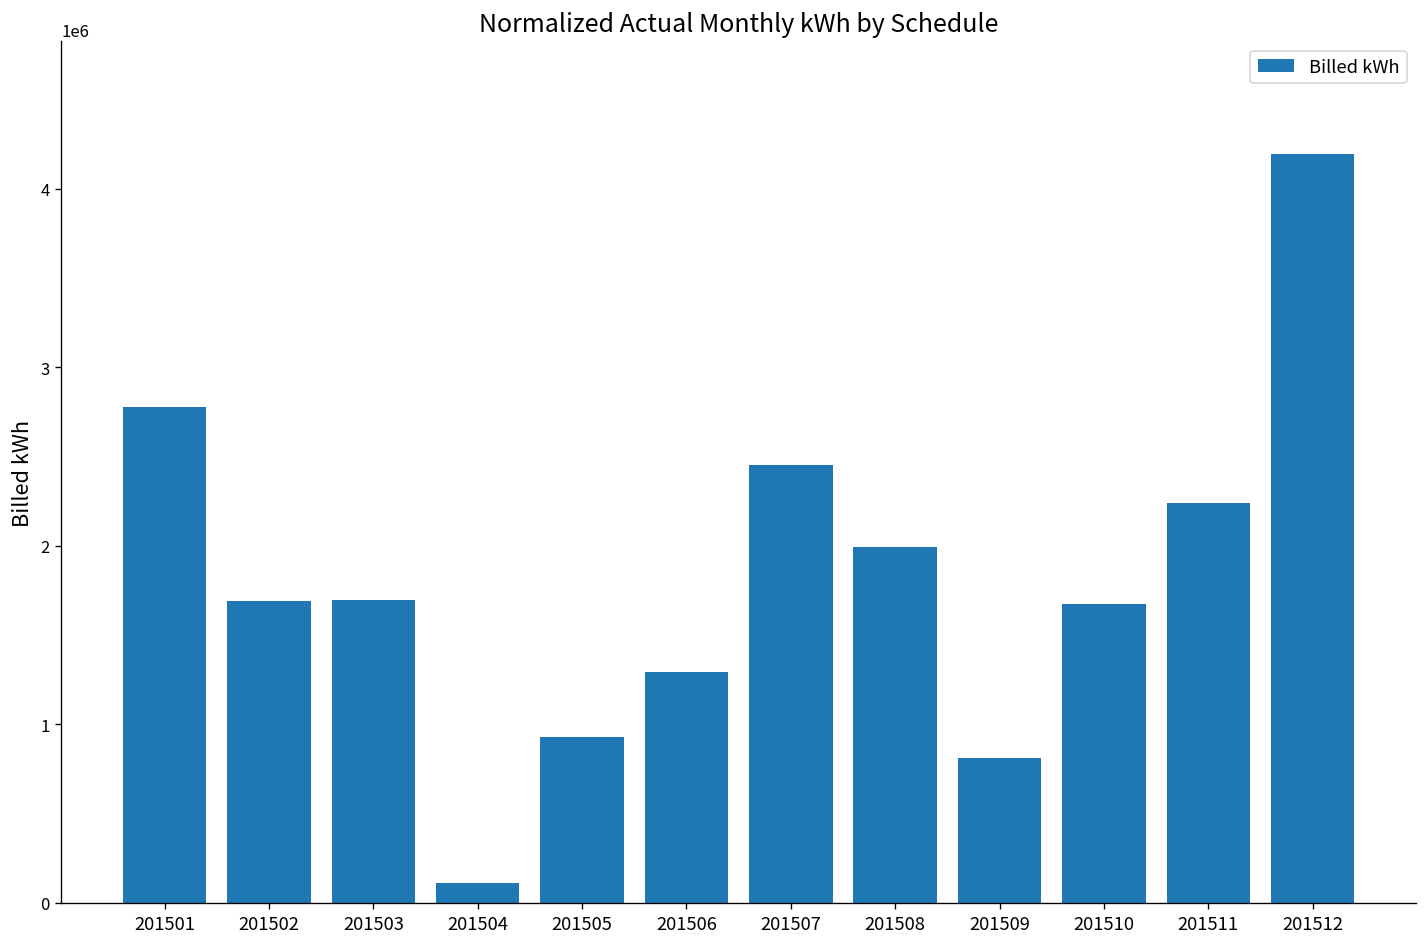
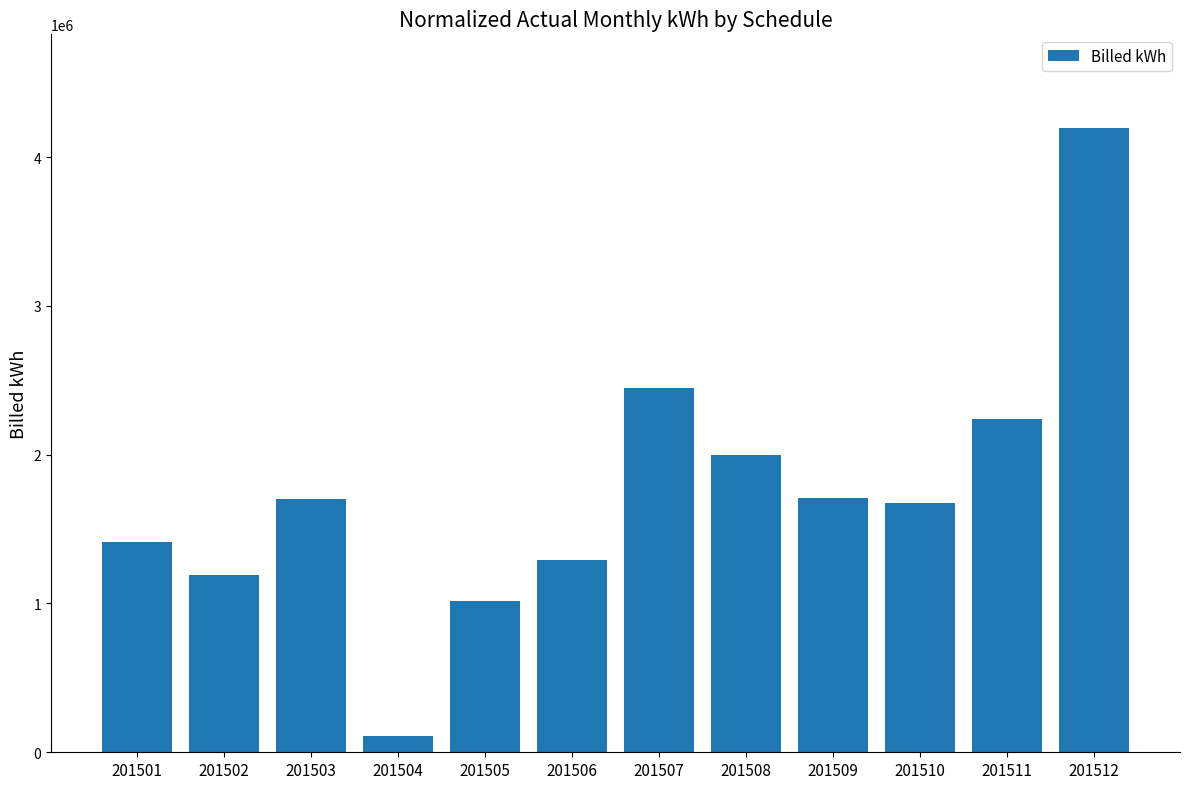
201501: 2780000 -> 1410000
201502: 1690000 -> 1190000
201505: 930000 -> 1010000
201509: 810000 -> 1710000
